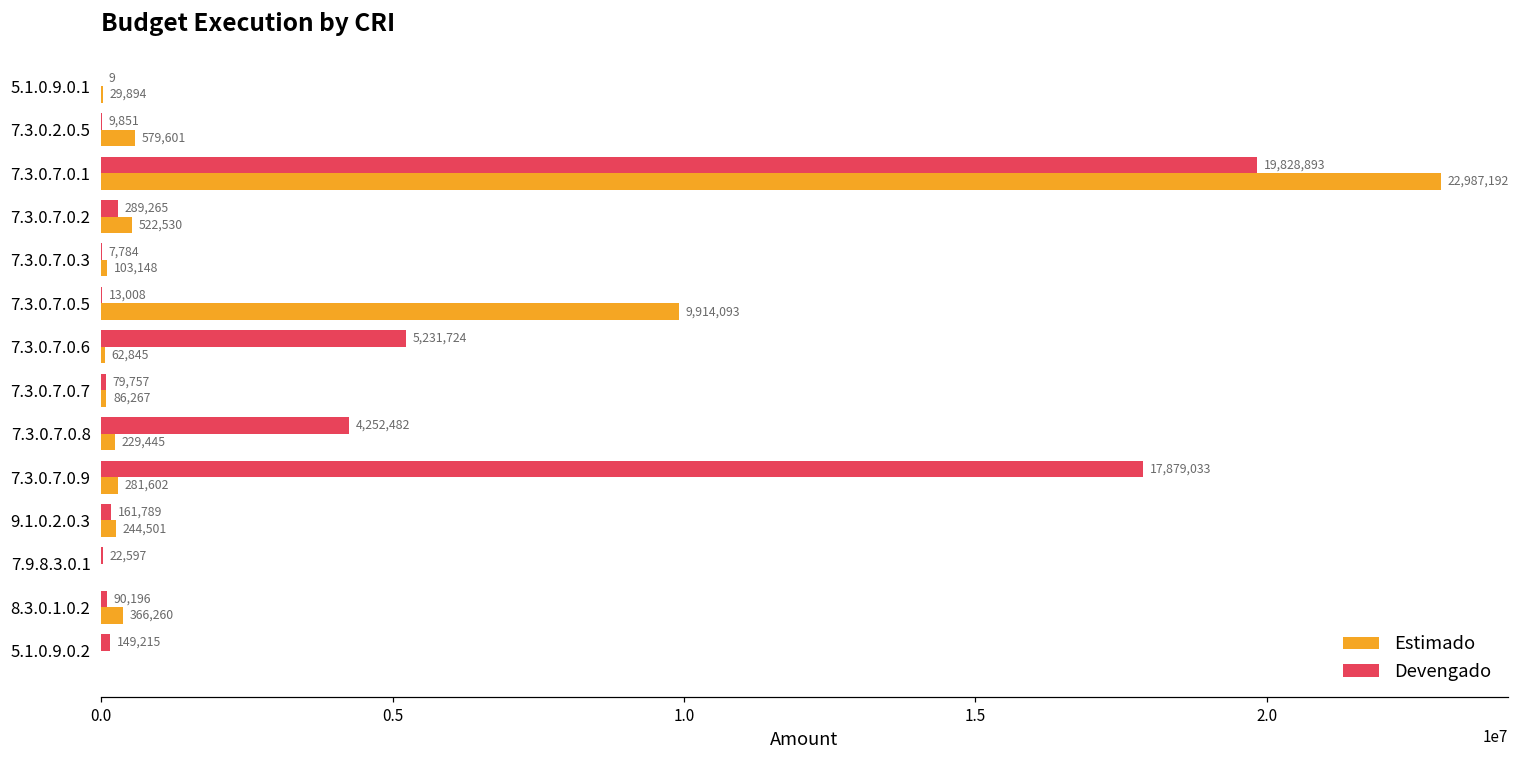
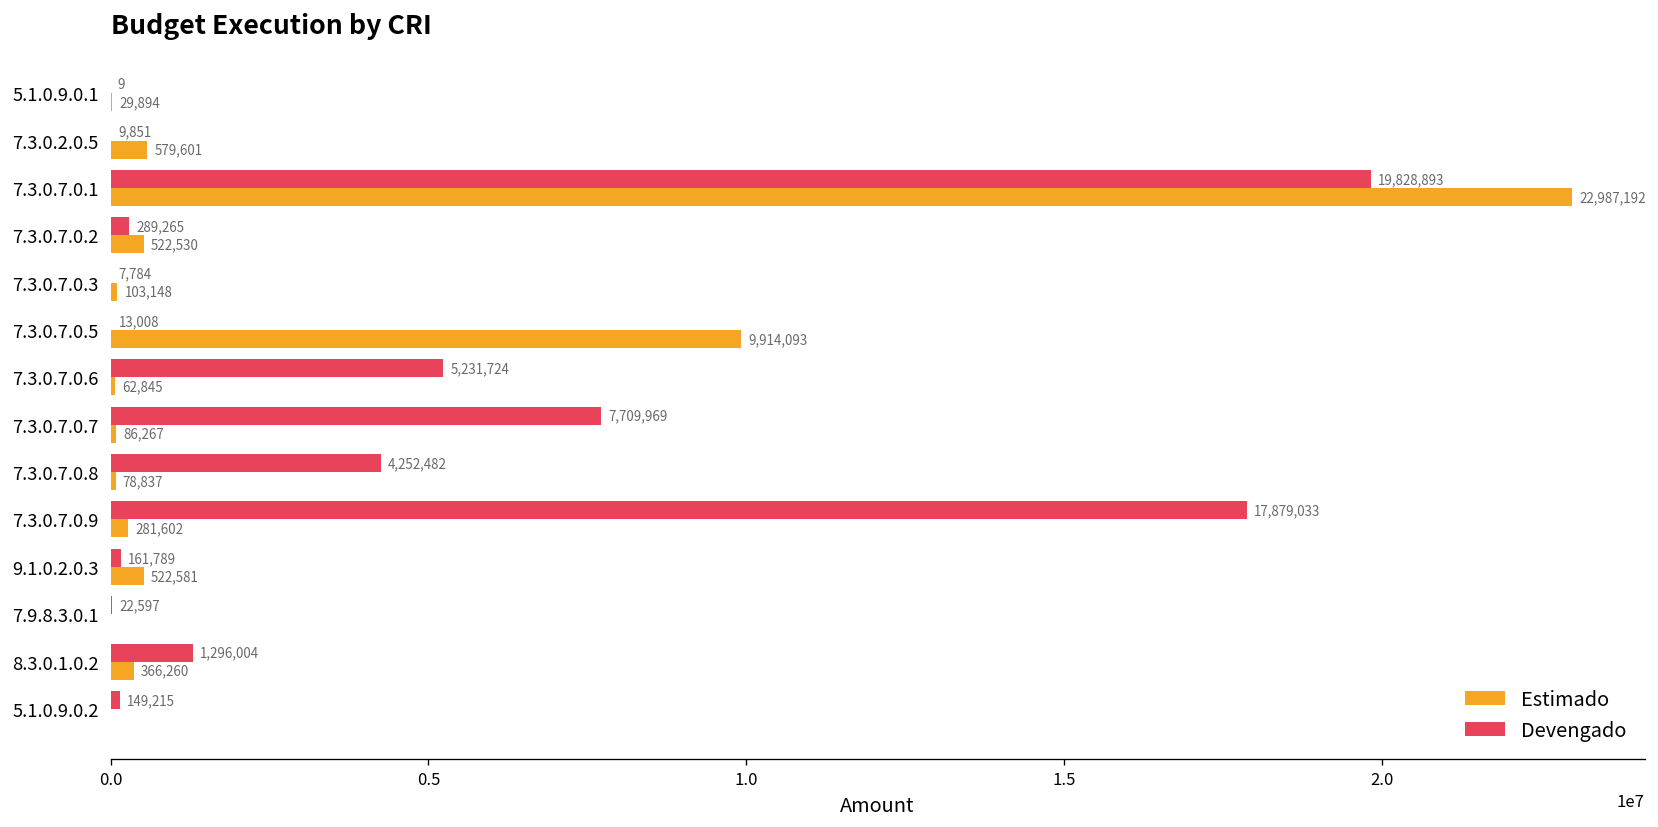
Devengado, 7.3.0.7.0.7: 79,757 -> 7,709,969
Estimado, 7.3.0.7.0.8: 229,445 -> 78,837
Estimado, 9.1.0.2.0.3: 244,501 -> 522,581
Devengado, 8.3.0.1.0.2: 90,196 -> 1,296,004
